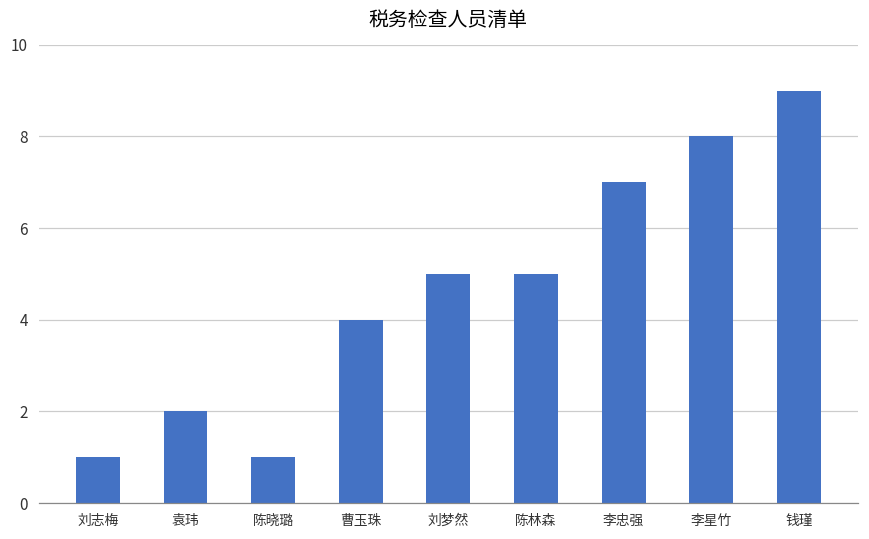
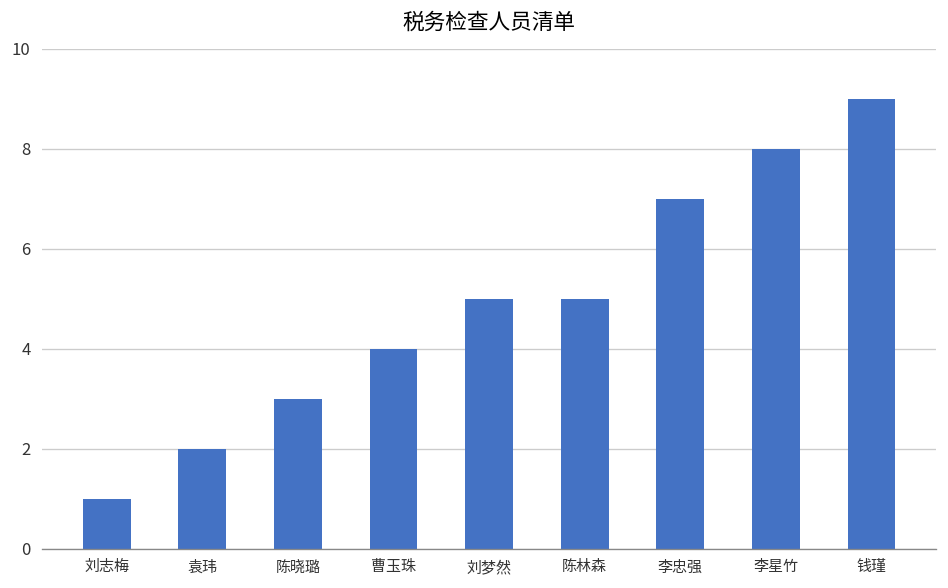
陈晓璐: 1 -> 3
